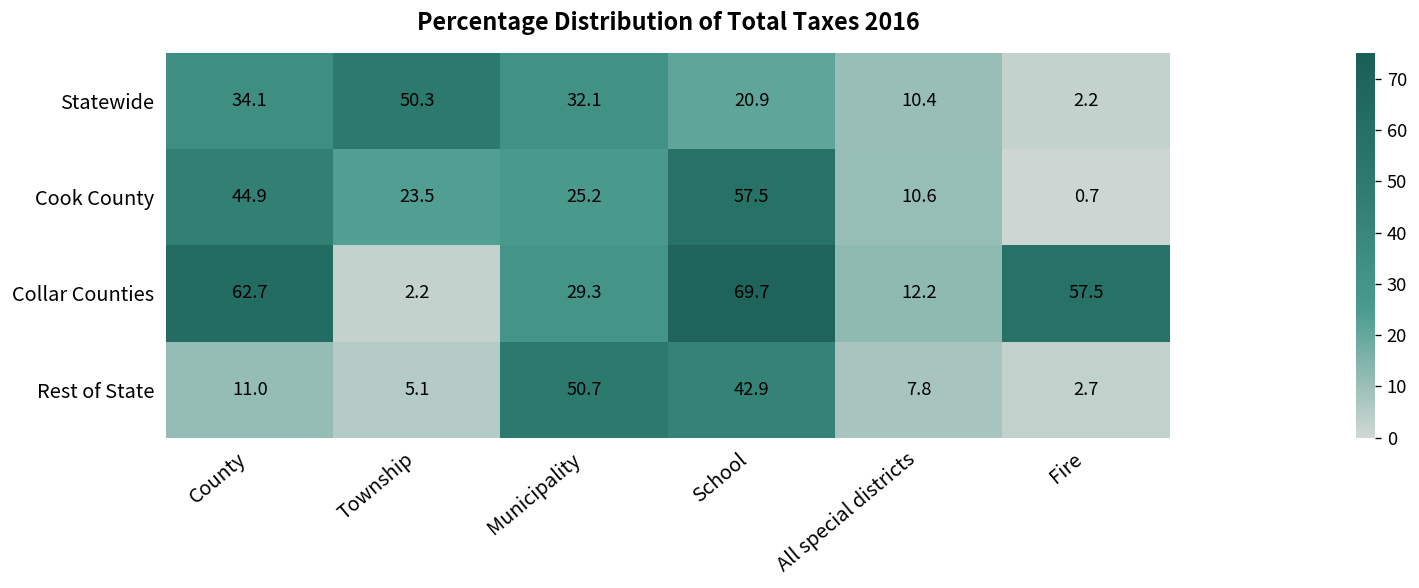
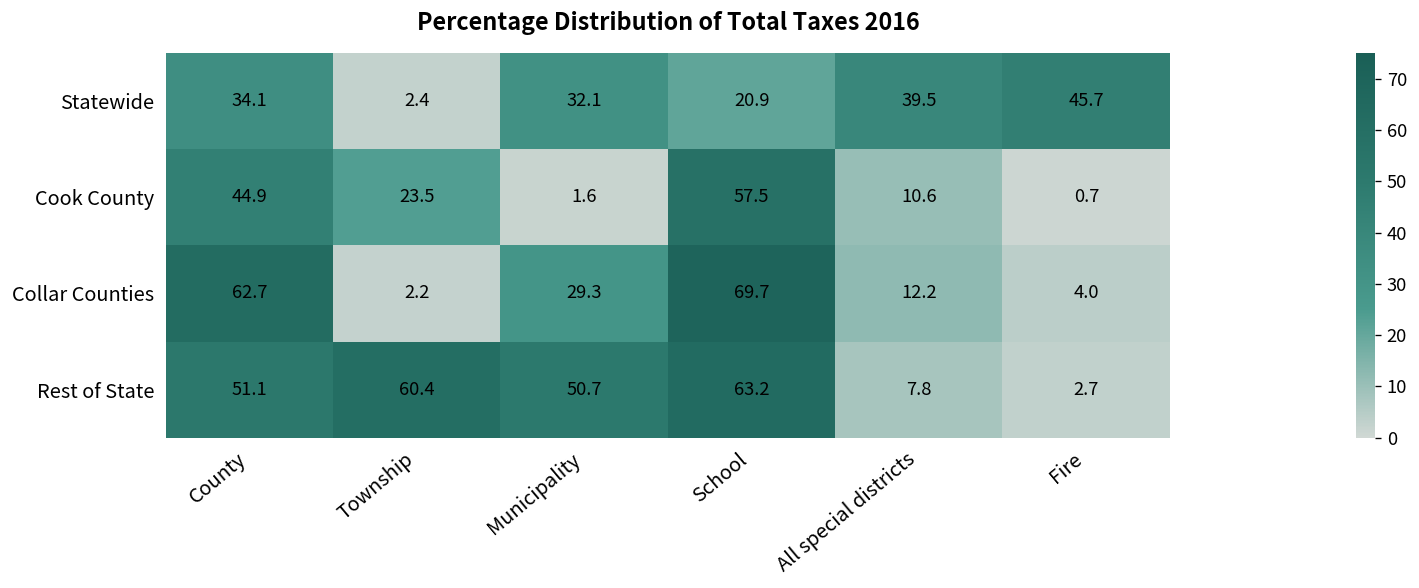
Statewide, Township: 50.3 -> 2.4
Statewide, All special districts: 10.4 -> 39.5
Statewide, Fire: 2.2 -> 45.7
Cook County, Municipality: 25.2 -> 1.6
Collar Counties, Fire: 57.5 -> 4.0
Rest of State, County: 11.0 -> 51.1
Rest of State, Township: 5.1 -> 60.4
Rest of State, School: 42.9 -> 63.2
